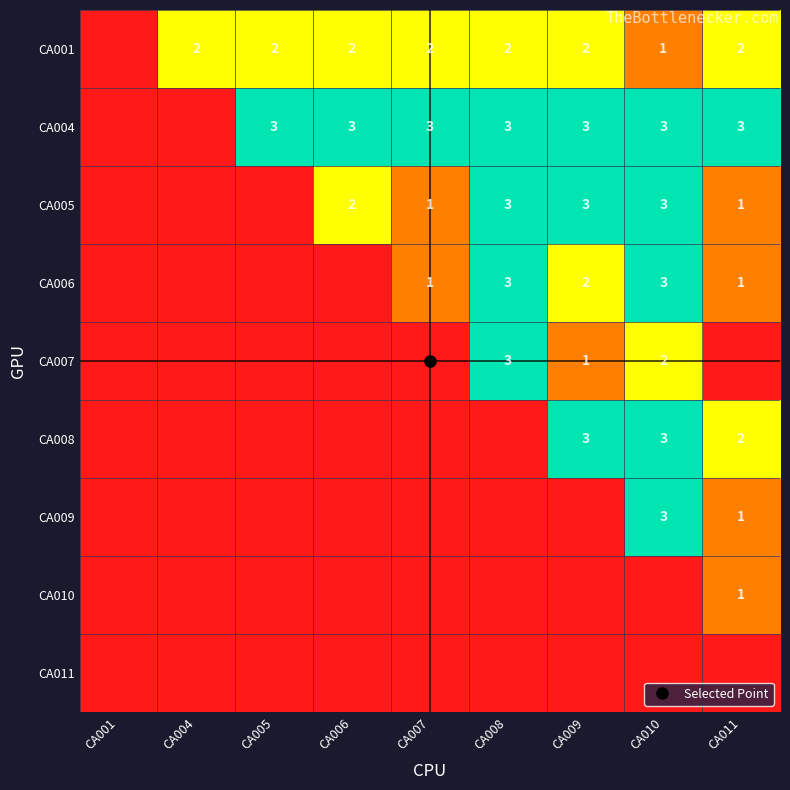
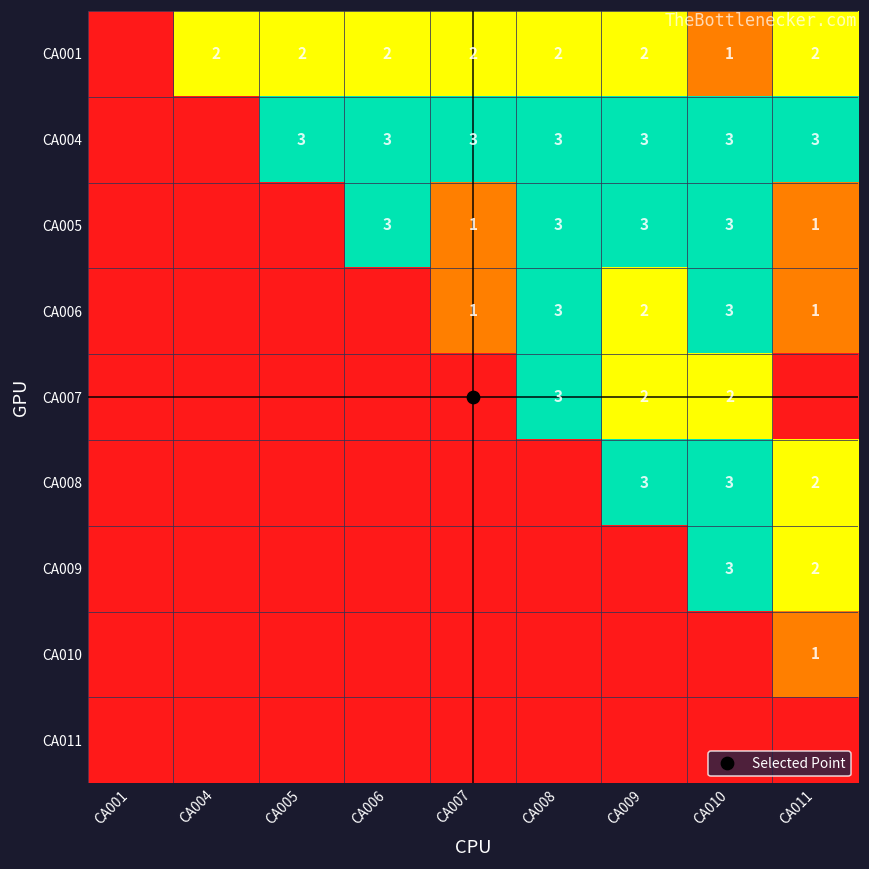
CA005, CA006: 2 -> 3
CA007, CA009: 1 -> 2
CA009, CA011: 1 -> 2
